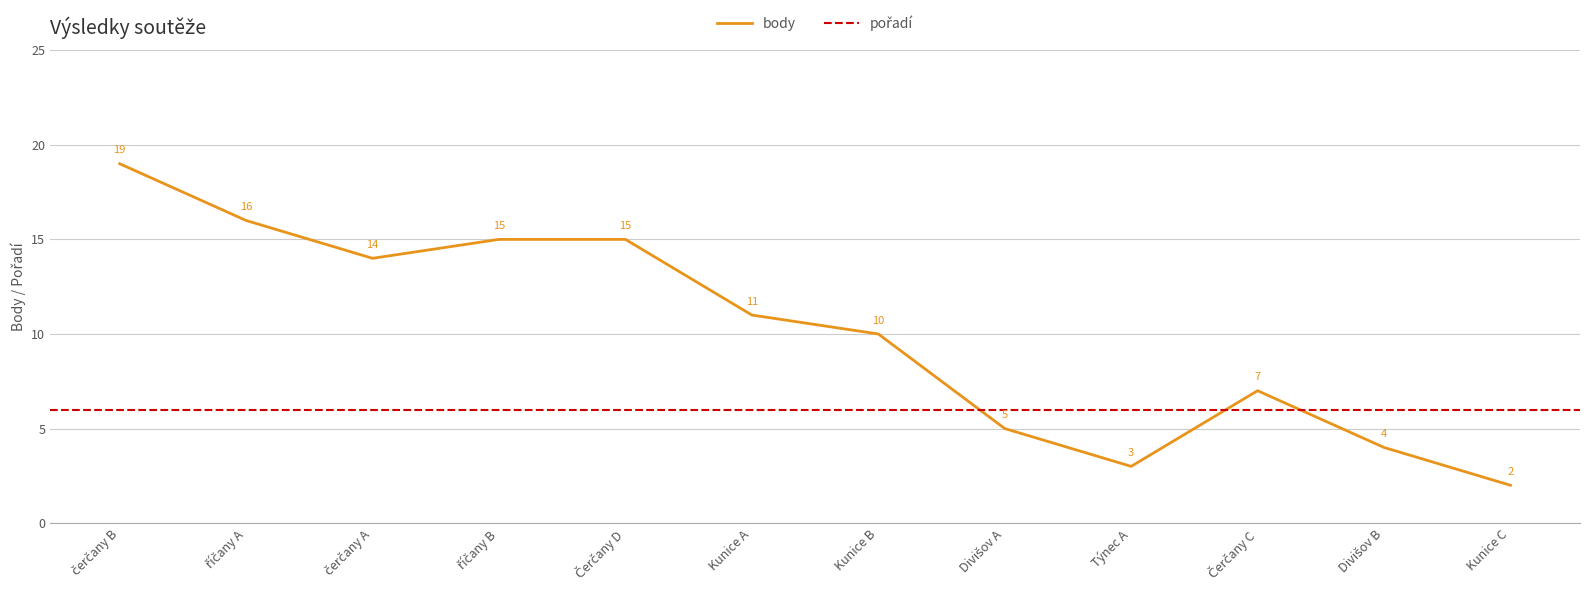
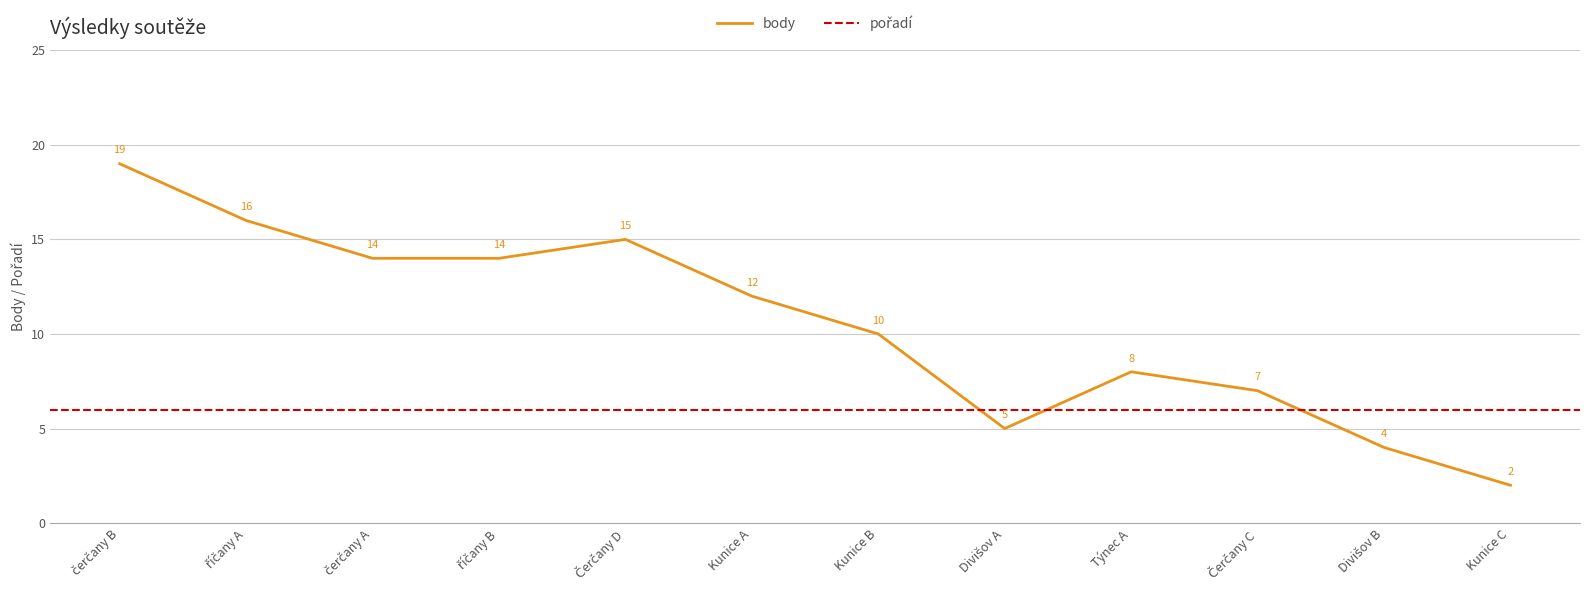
říčany B: 15 -> 14
Kunice A: 11 -> 12
Týnec A: 3 -> 8
